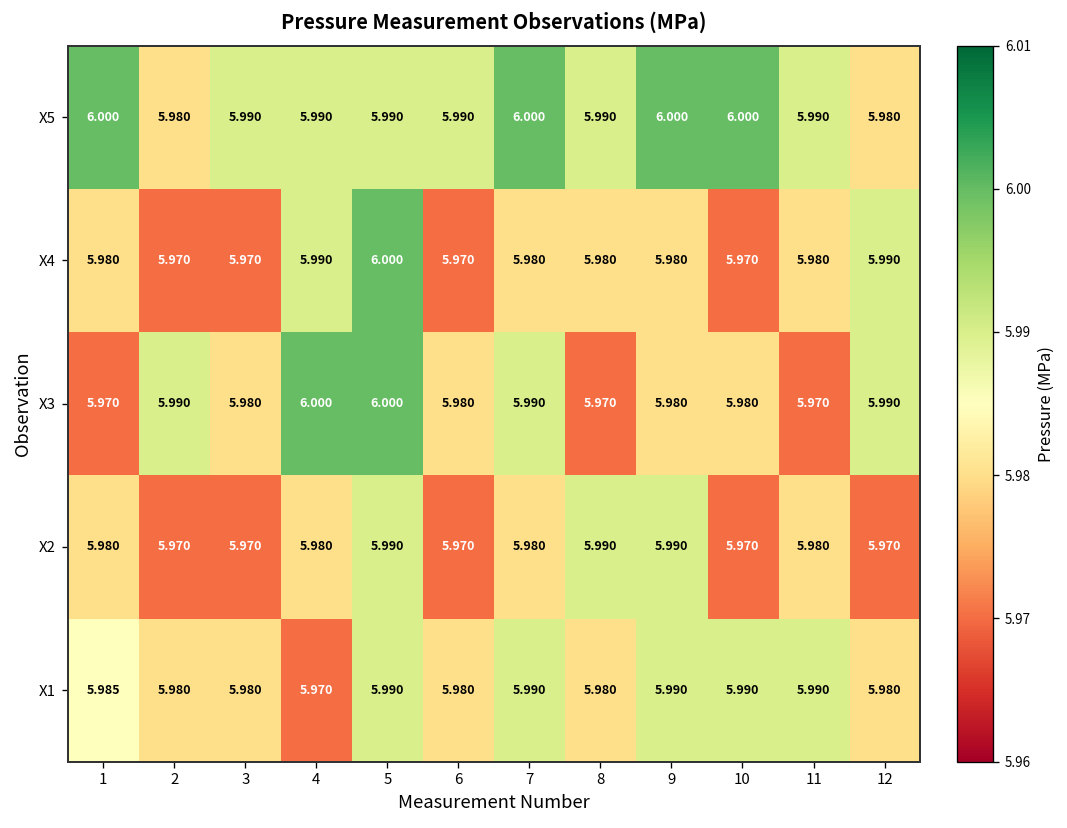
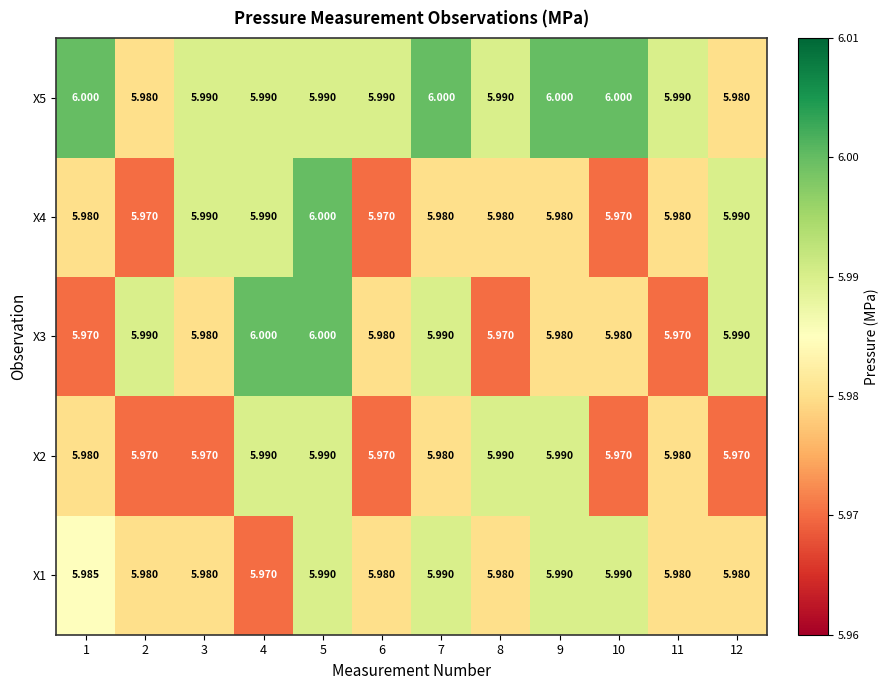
X4, 3: 5.970 -> 5.990
X2, 4: 5.980 -> 5.990
X1, 11: 5.990 -> 5.980
